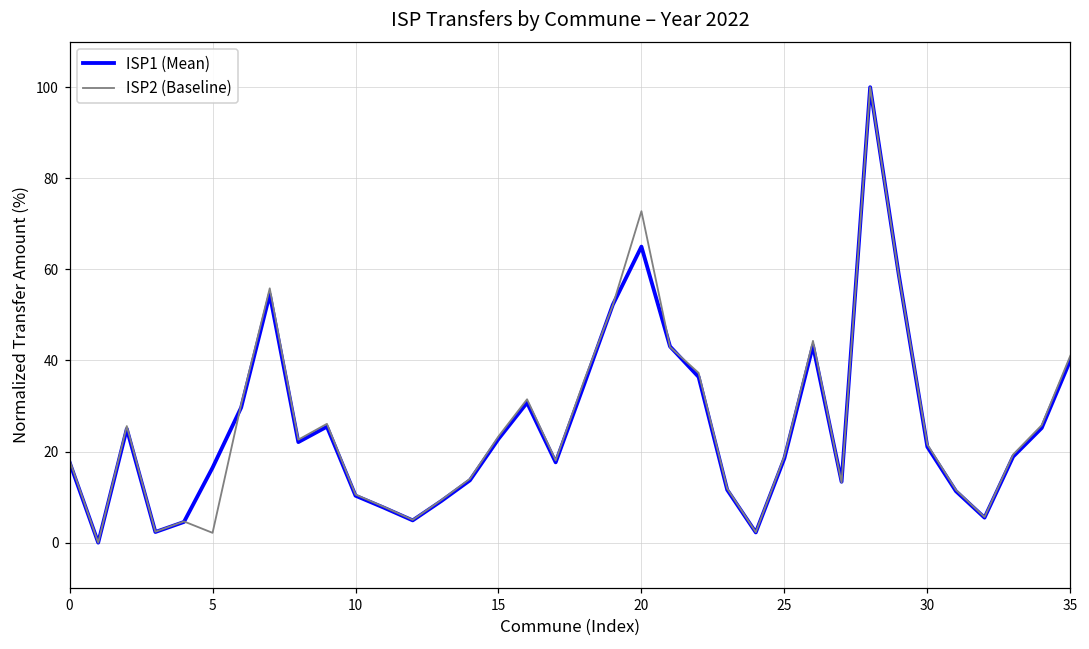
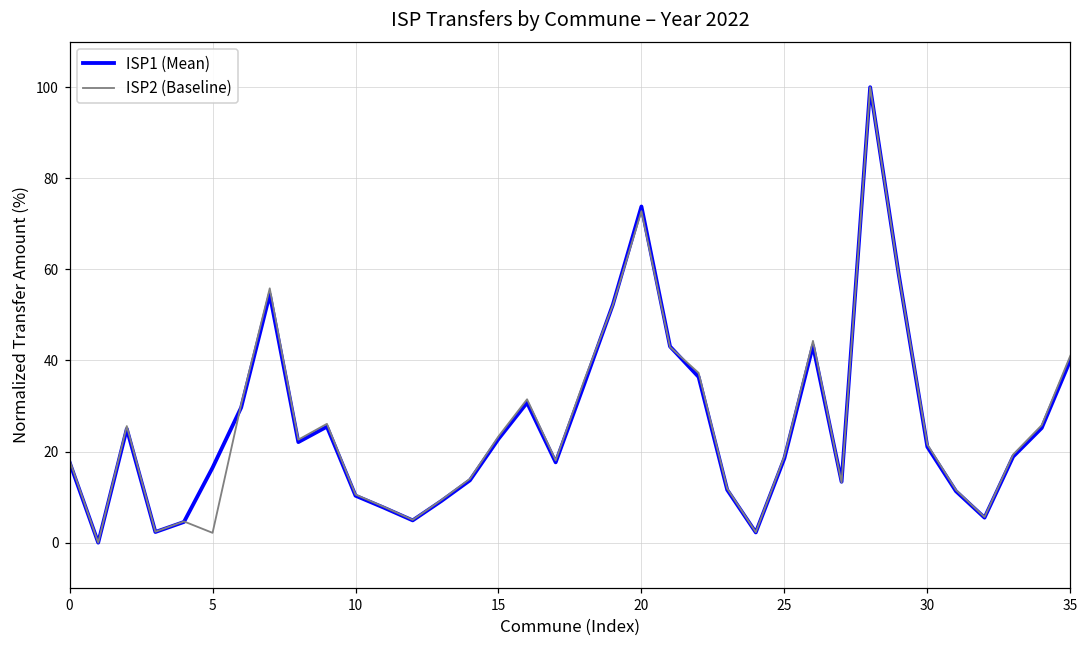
ISP1 (Mean), 20: 65 -> 74
